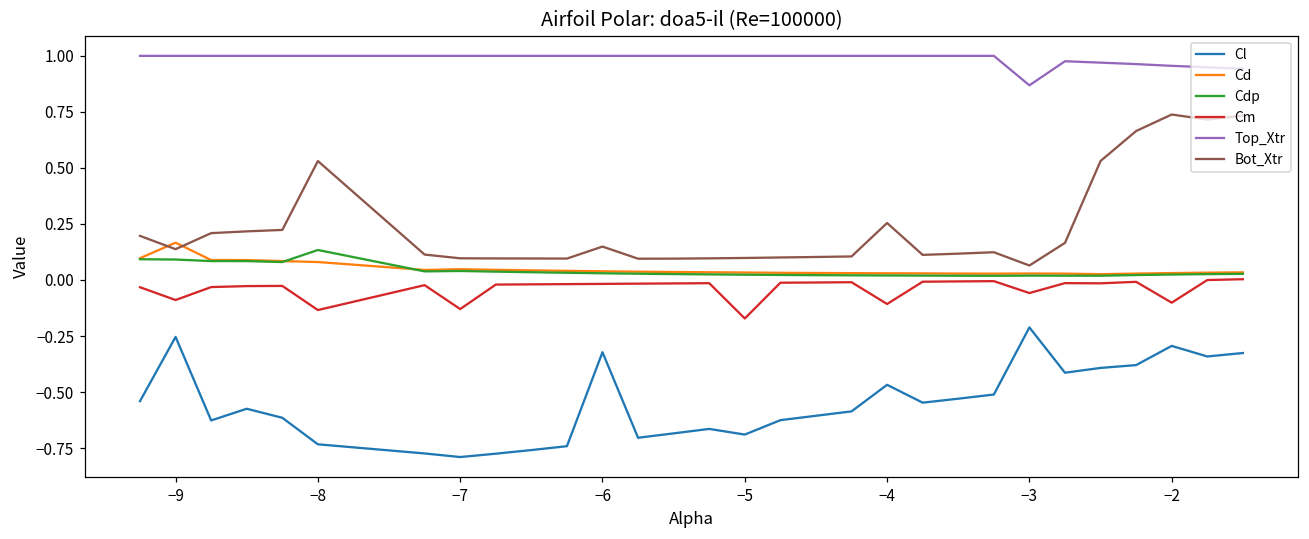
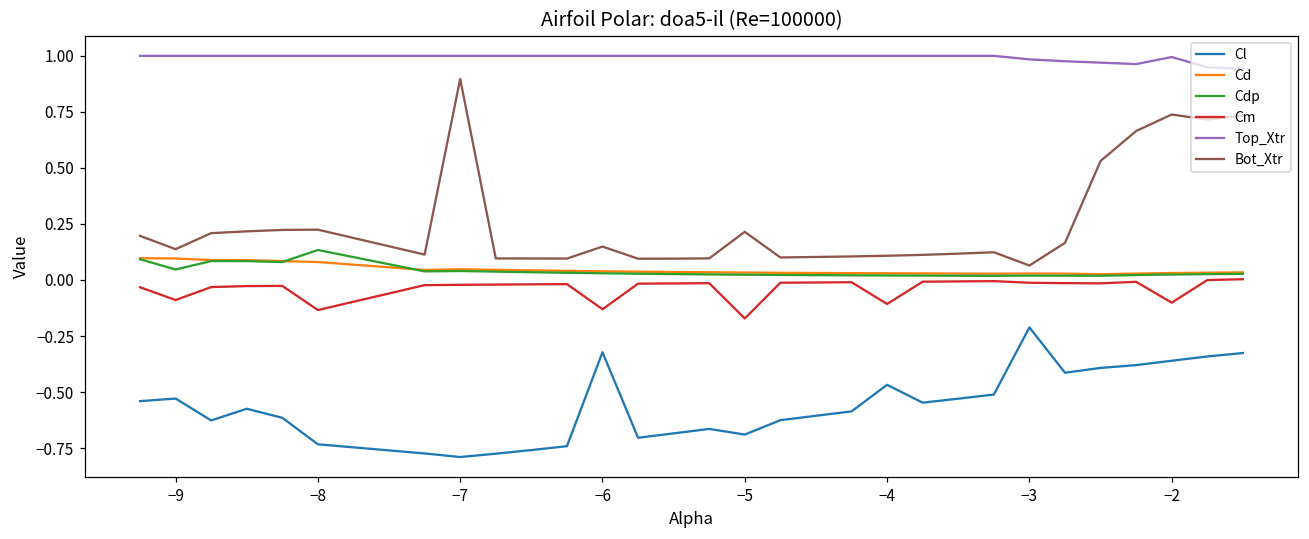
Cl, −9: -0.25 -> -0.53
Cd, −9: 0.17 -> 0.10
Cdp, −9: 0.09 -> 0.05
Bot_Xtr, −8: 0.53 -> 0.22
Cm, −7: -0.13 -> -0.02
Bot_Xtr, −7: 0.10 -> 0.90
Cm, −6: -0.02 -> -0.13
Bot_Xtr, −5: 0.10 -> 0.21
Bot_Xtr, −4: 0.25 -> 0.11
Cm, −3: -0.06 -> -0.01
Top_Xtr, −3: 0.87 -> 0.98
Cl, −2: -0.29 -> -0.36
Top_Xtr, −2: 0.96 -> 0.99
